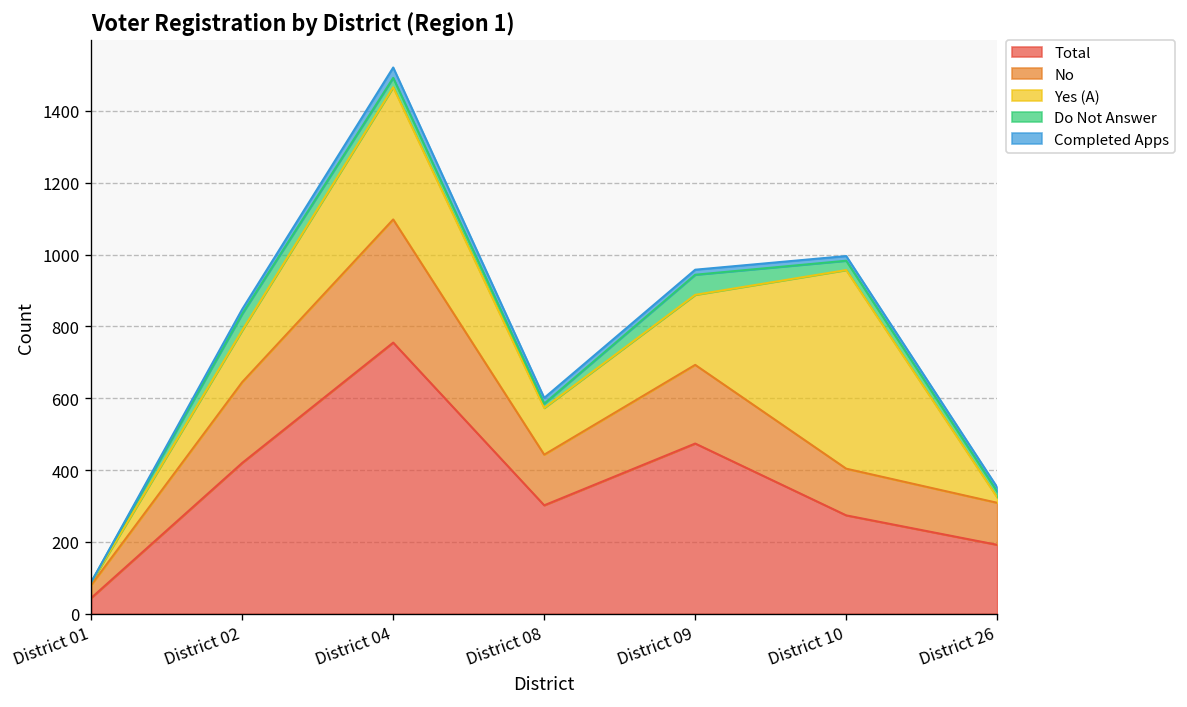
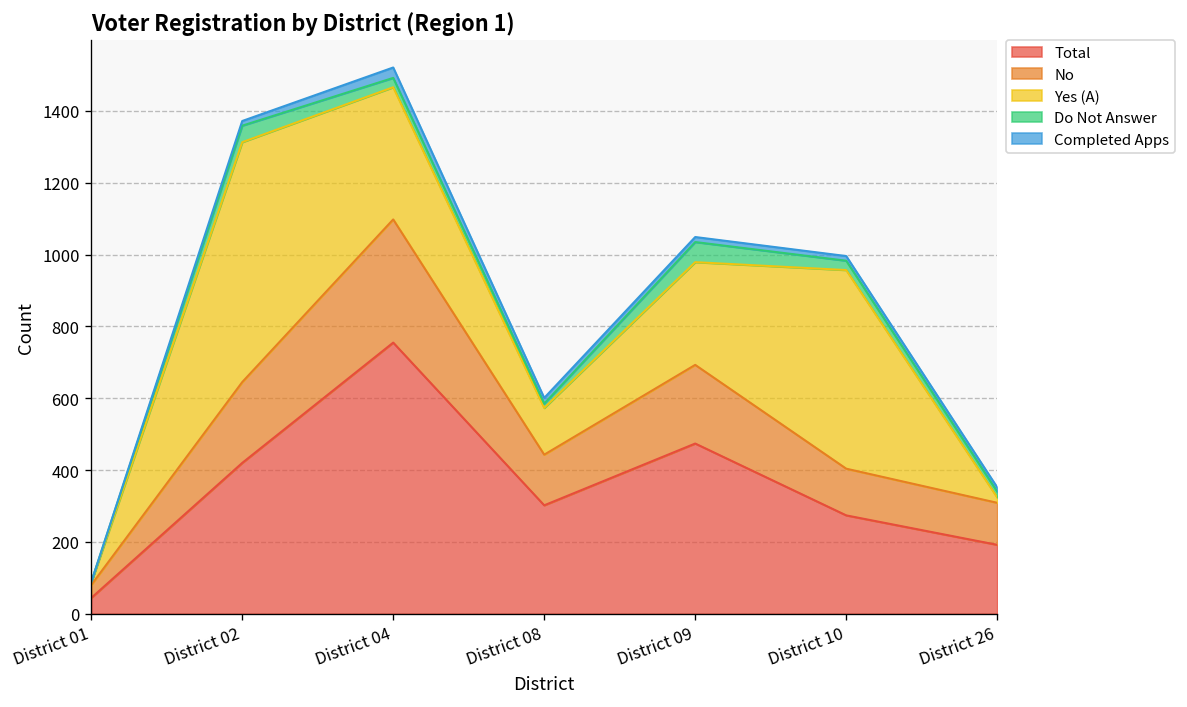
Yes (A), District 02: 140 -> 670
Yes (A), District 09: 200 -> 290
